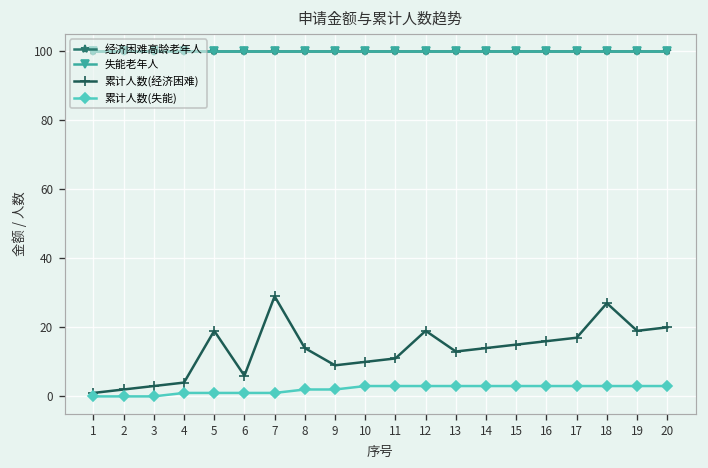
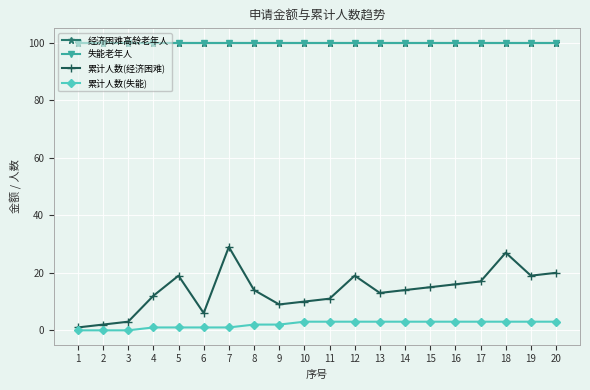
累计人数(经济困难), 4: 4 -> 12
